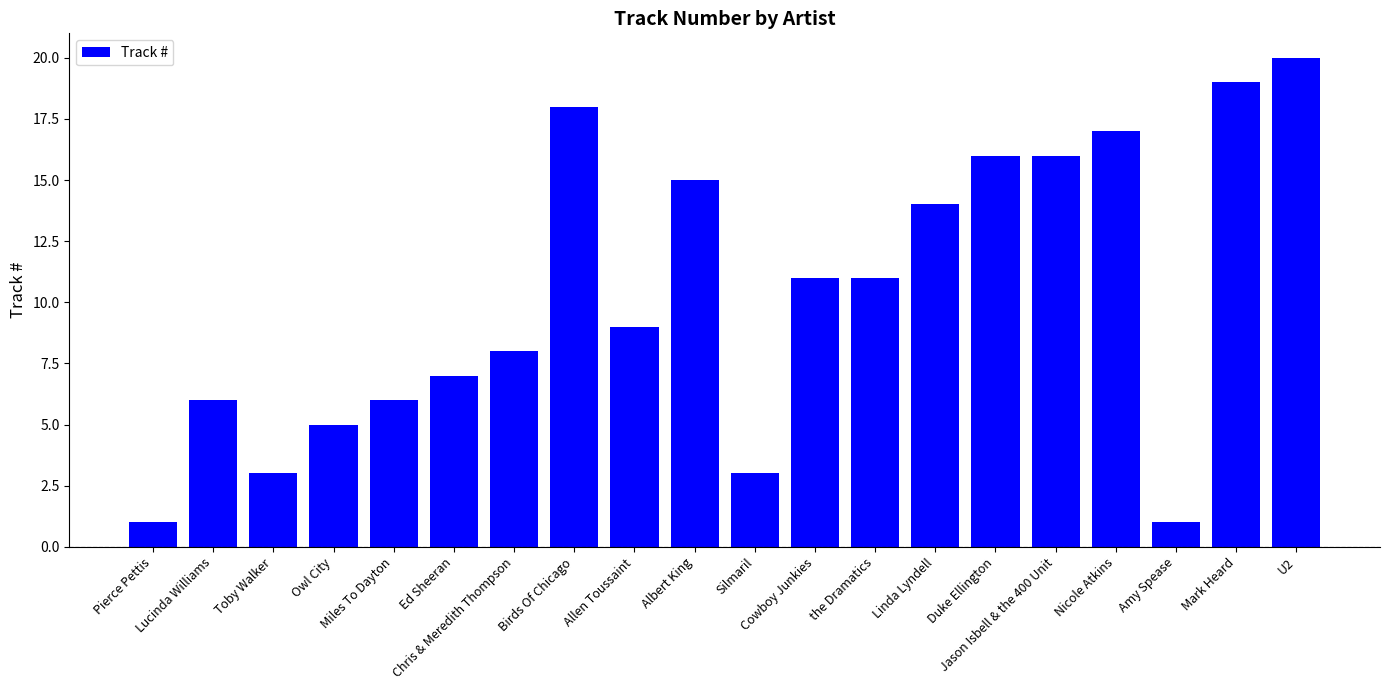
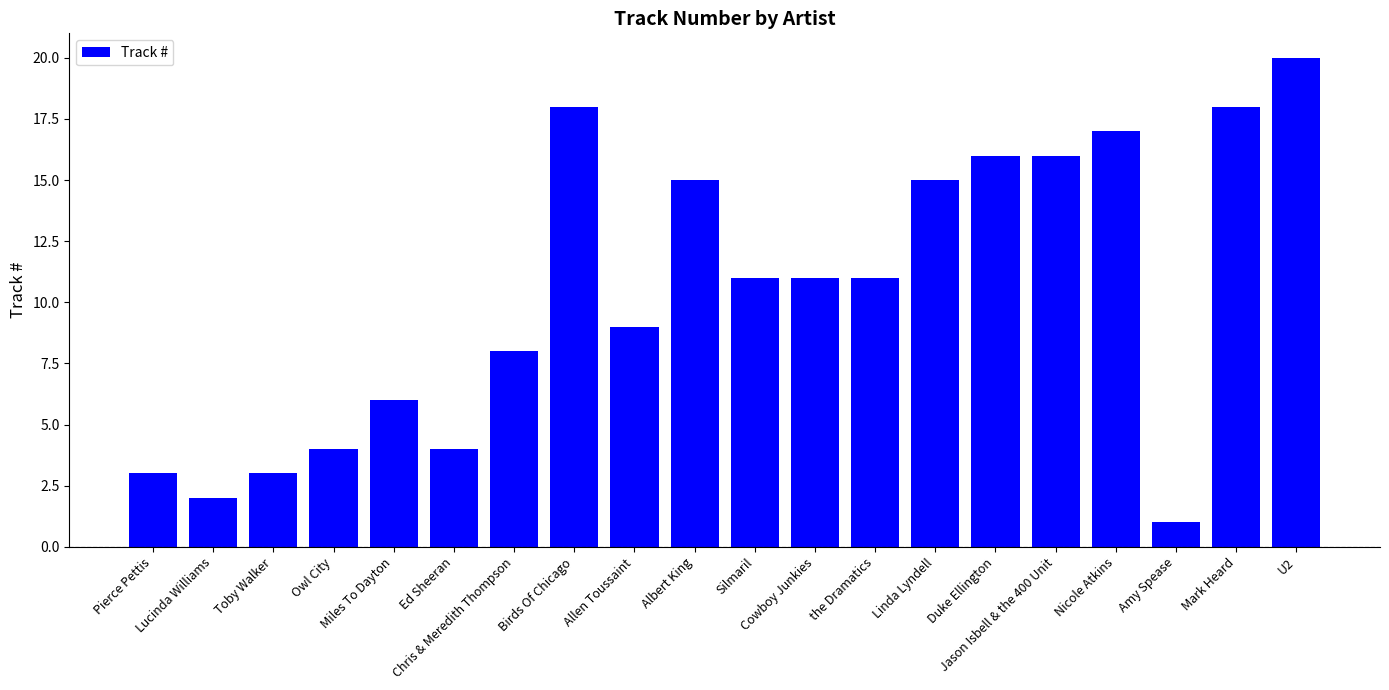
Pierce Pettis: 1 -> 3
Lucinda Williams: 6 -> 2
Owl City: 5 -> 4
Ed Sheeran: 7 -> 4
Silmaril: 3 -> 11
Linda Lyndell: 14 -> 15
Mark Heard: 19 -> 18
